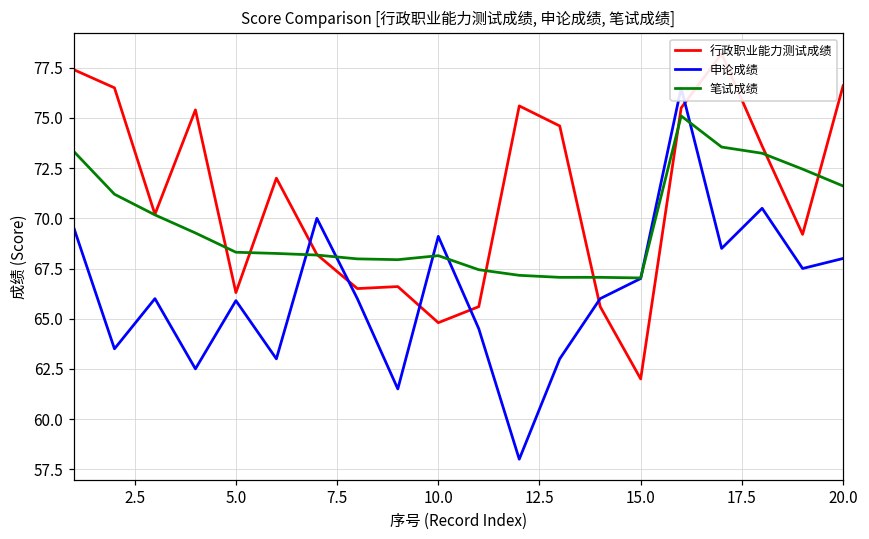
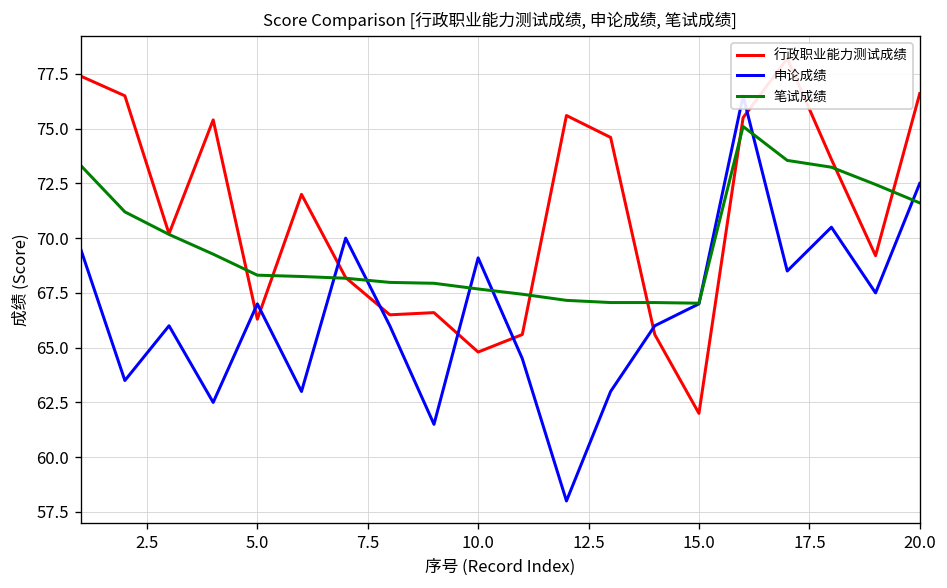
申论成绩, 5.0: 65.9 -> 67.0
笔试成绩, 10.0: 68.1 -> 67.7
申论成绩, 20.0: 68.0 -> 72.5
